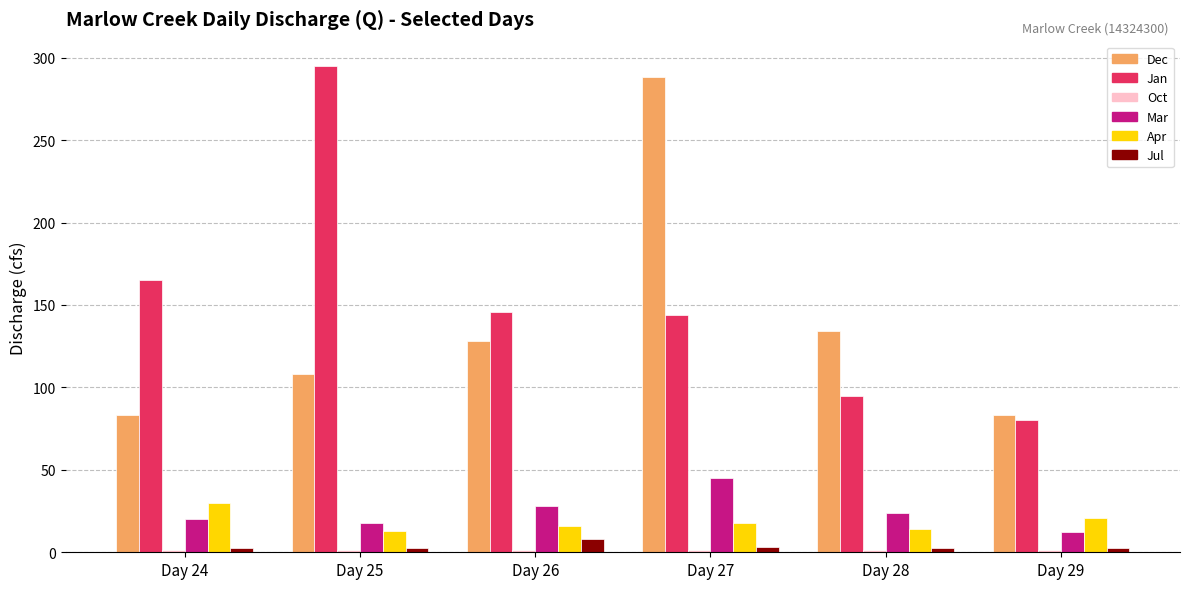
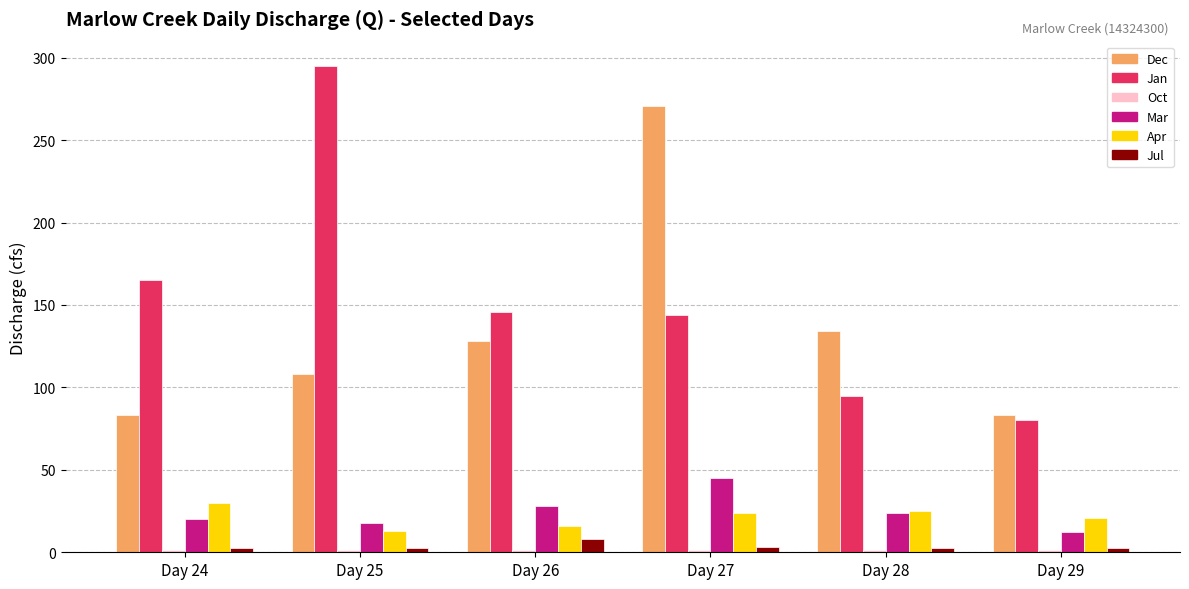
Dec, Day 27: 288 -> 271
Apr, Day 27: 18 -> 24
Apr, Day 28: 14 -> 25
